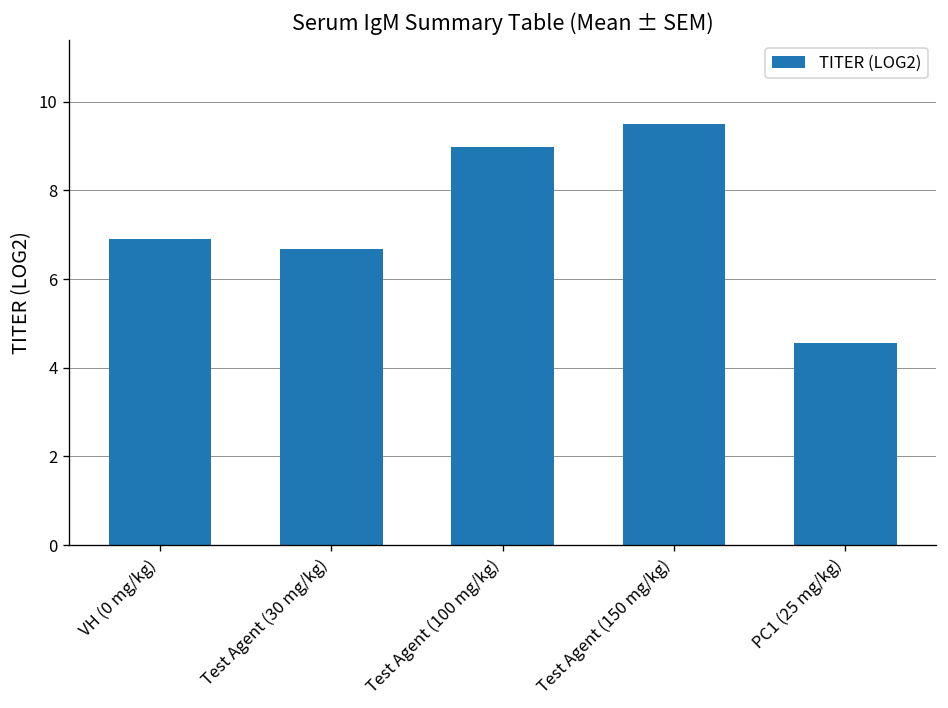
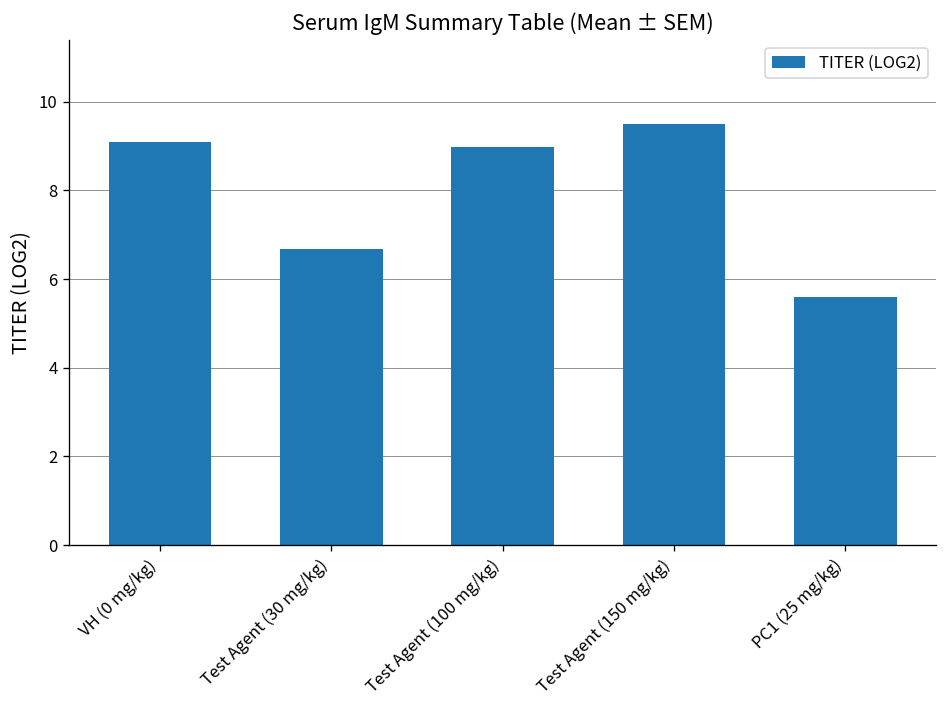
VH (0 mg/kg): 6.9 -> 9.1
PC1 (25 mg/kg): 4.6 -> 5.6
